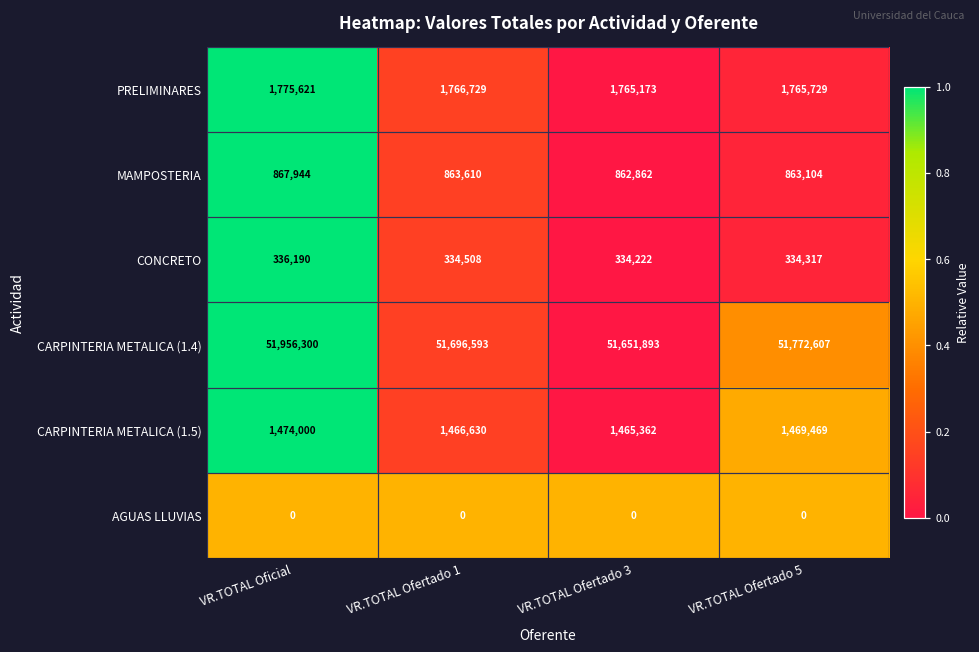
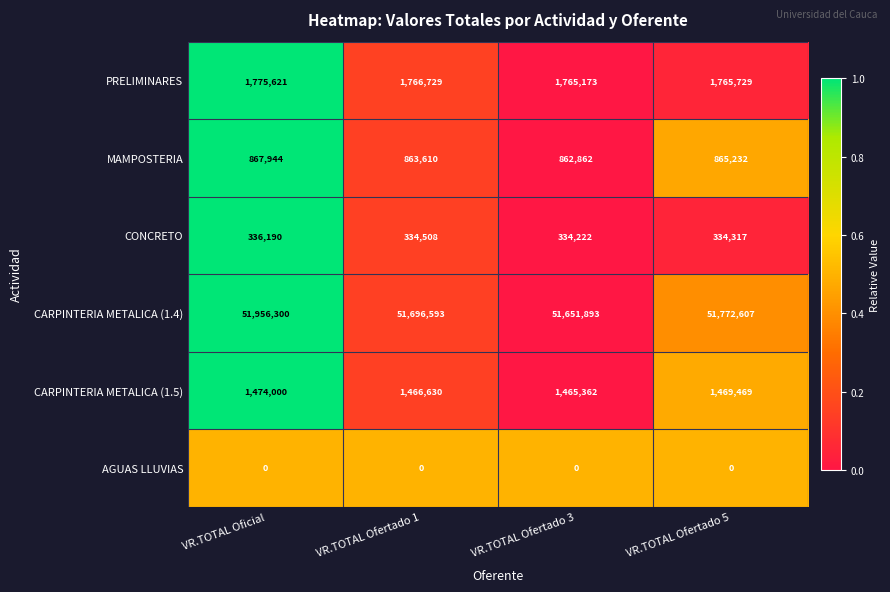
MAMPOSTERIA, VR.TOTAL Ofertado 5: 863,104 -> 865,232
